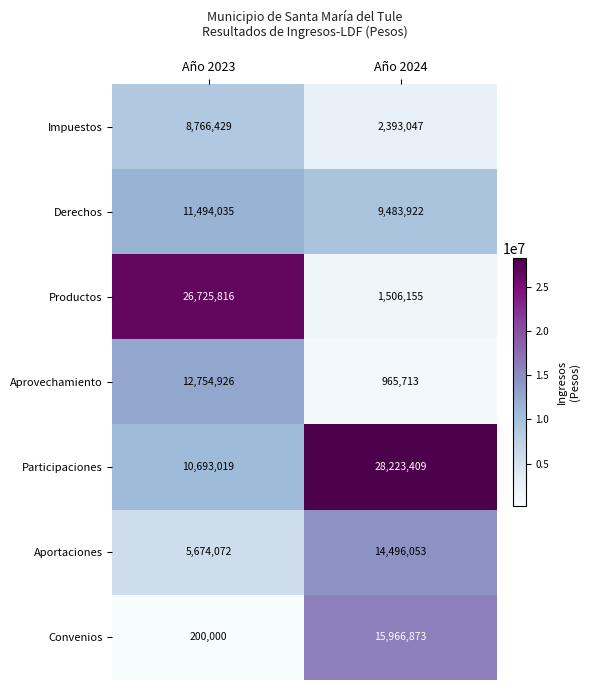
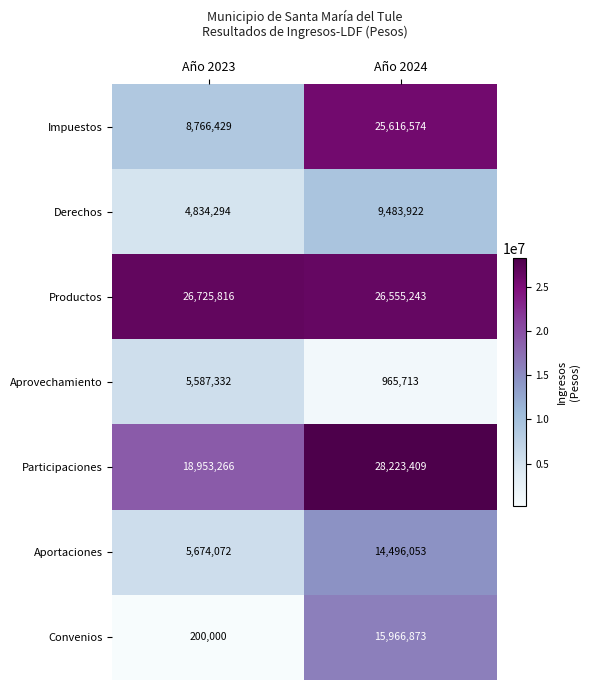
Impuestos, Año 2024: 2,393,047 -> 25,616,574
Derechos, Año 2023: 11,494,035 -> 4,834,294
Productos, Año 2024: 1,506,155 -> 26,555,243
Aprovechamiento, Año 2023: 12,754,926 -> 5,587,332
Participaciones, Año 2023: 10,693,019 -> 18,953,266
